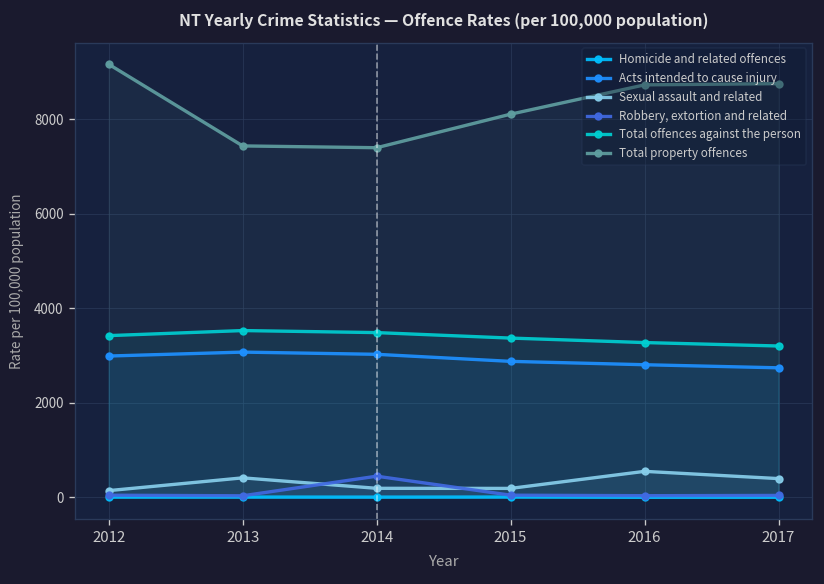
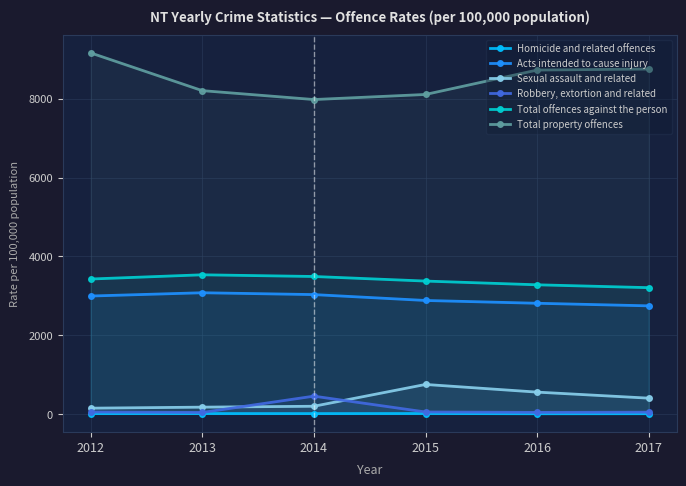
Sexual assault and related, 2013: 400 -> 200
Total property offences, 2013: 7400 -> 8200
Total property offences, 2014: 7400 -> 8000
Sexual assault and related, 2015: 200 -> 700
